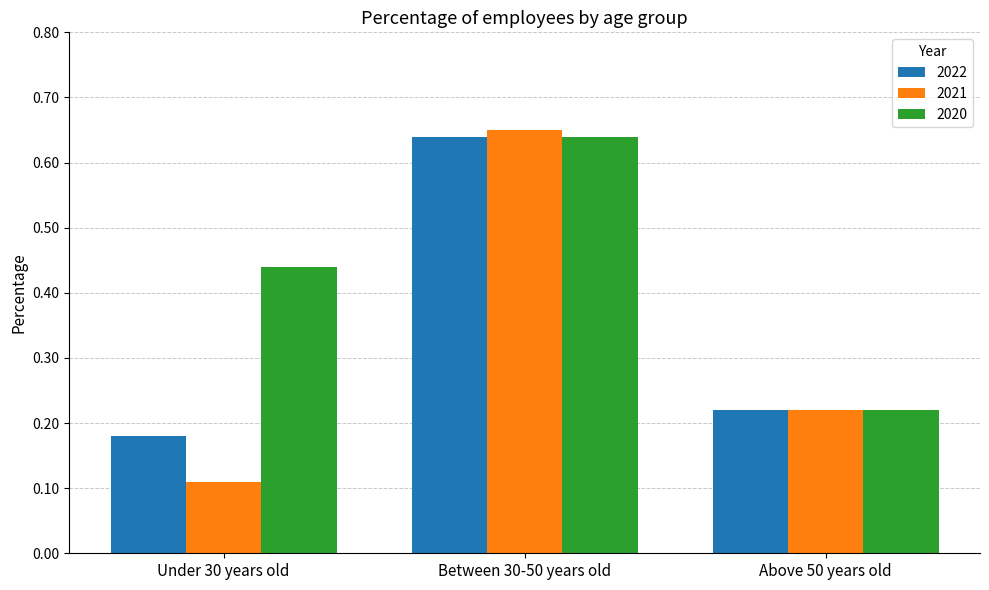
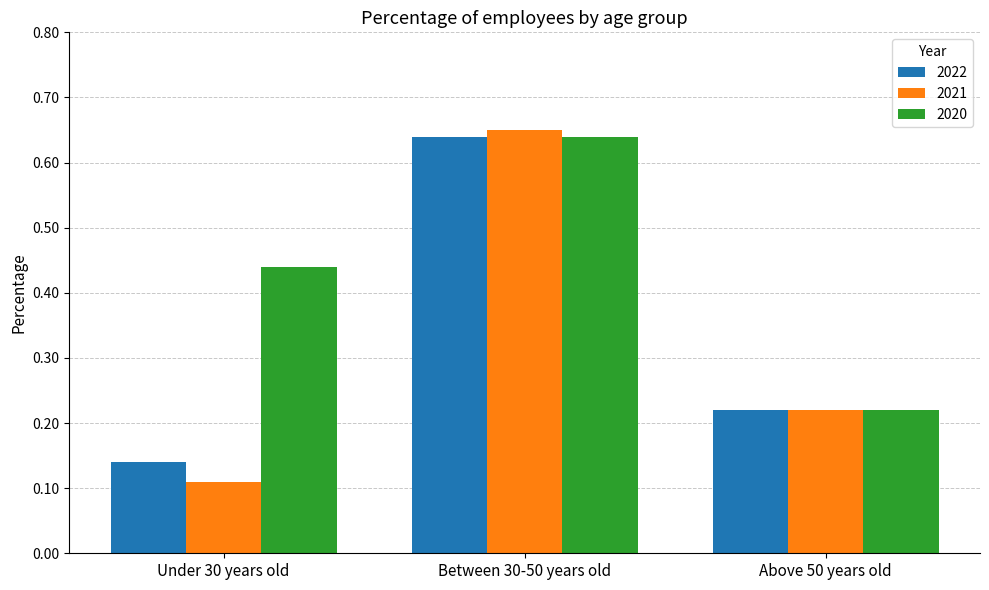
2022, Under 30 years old: 0.18 -> 0.14
